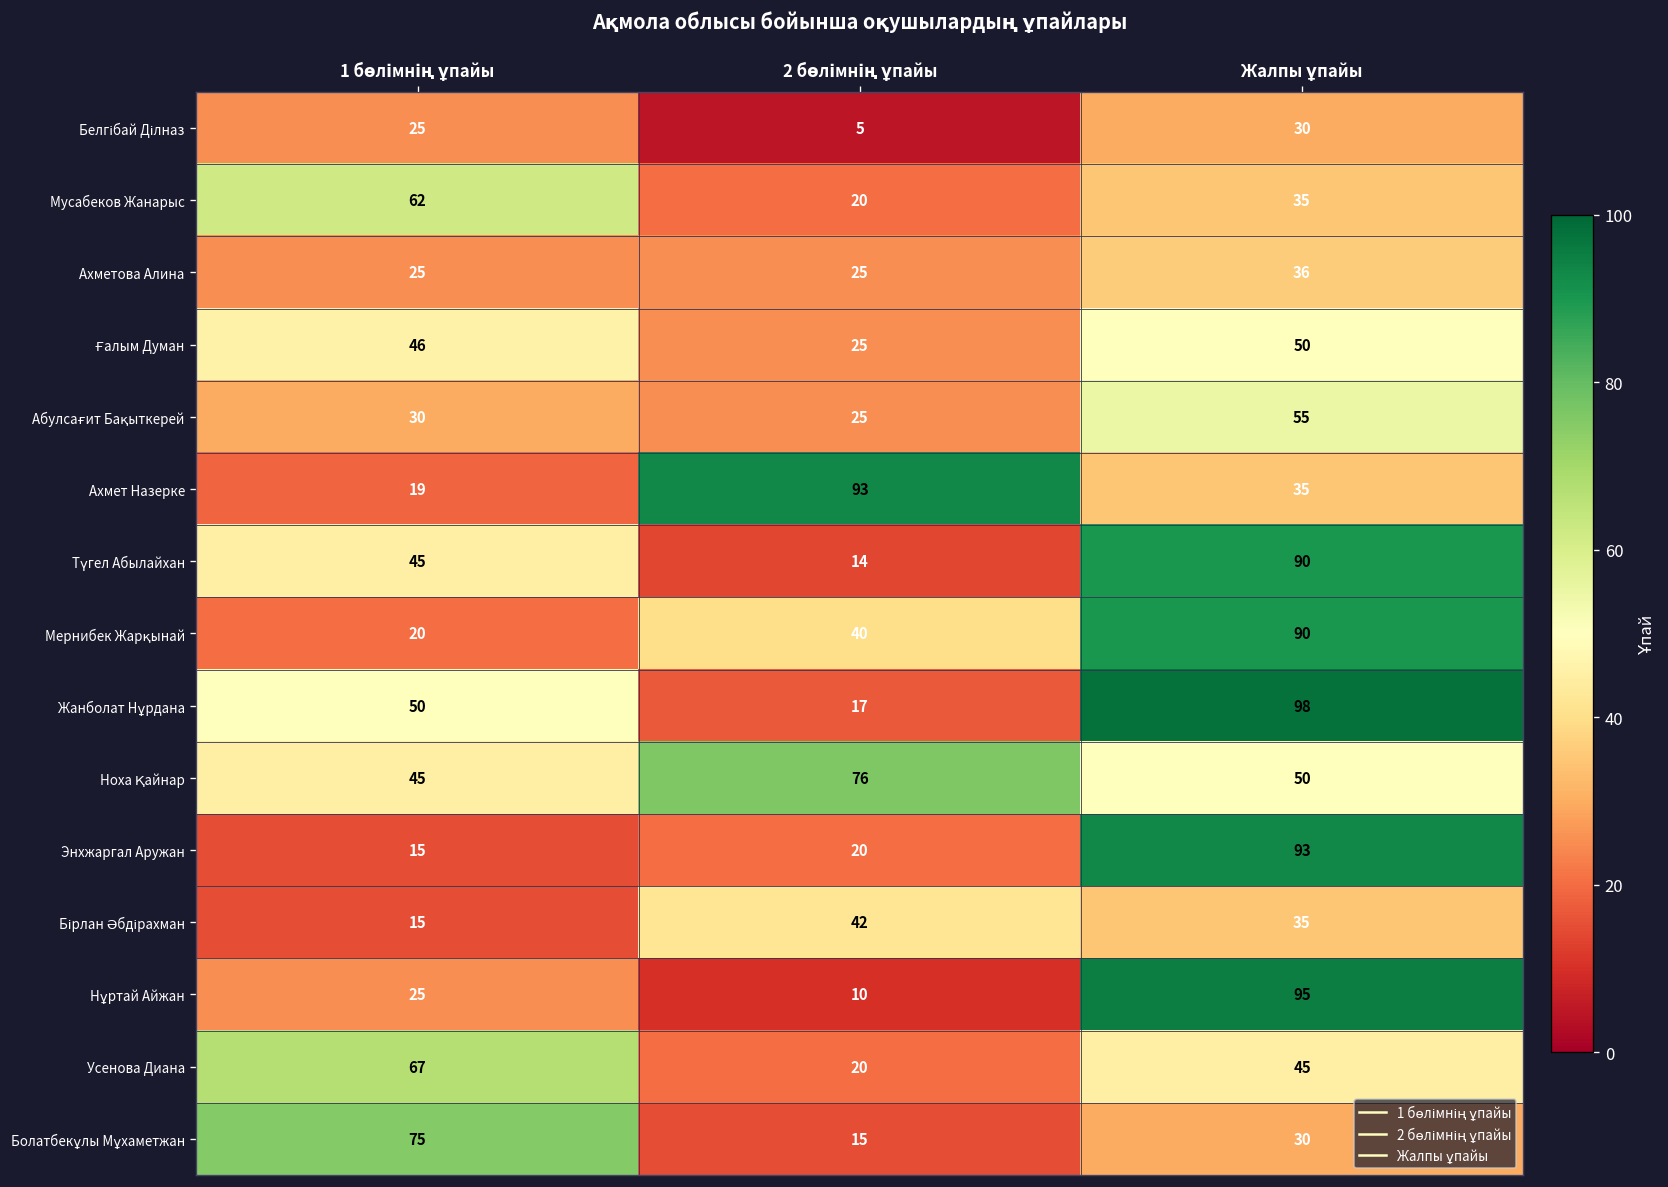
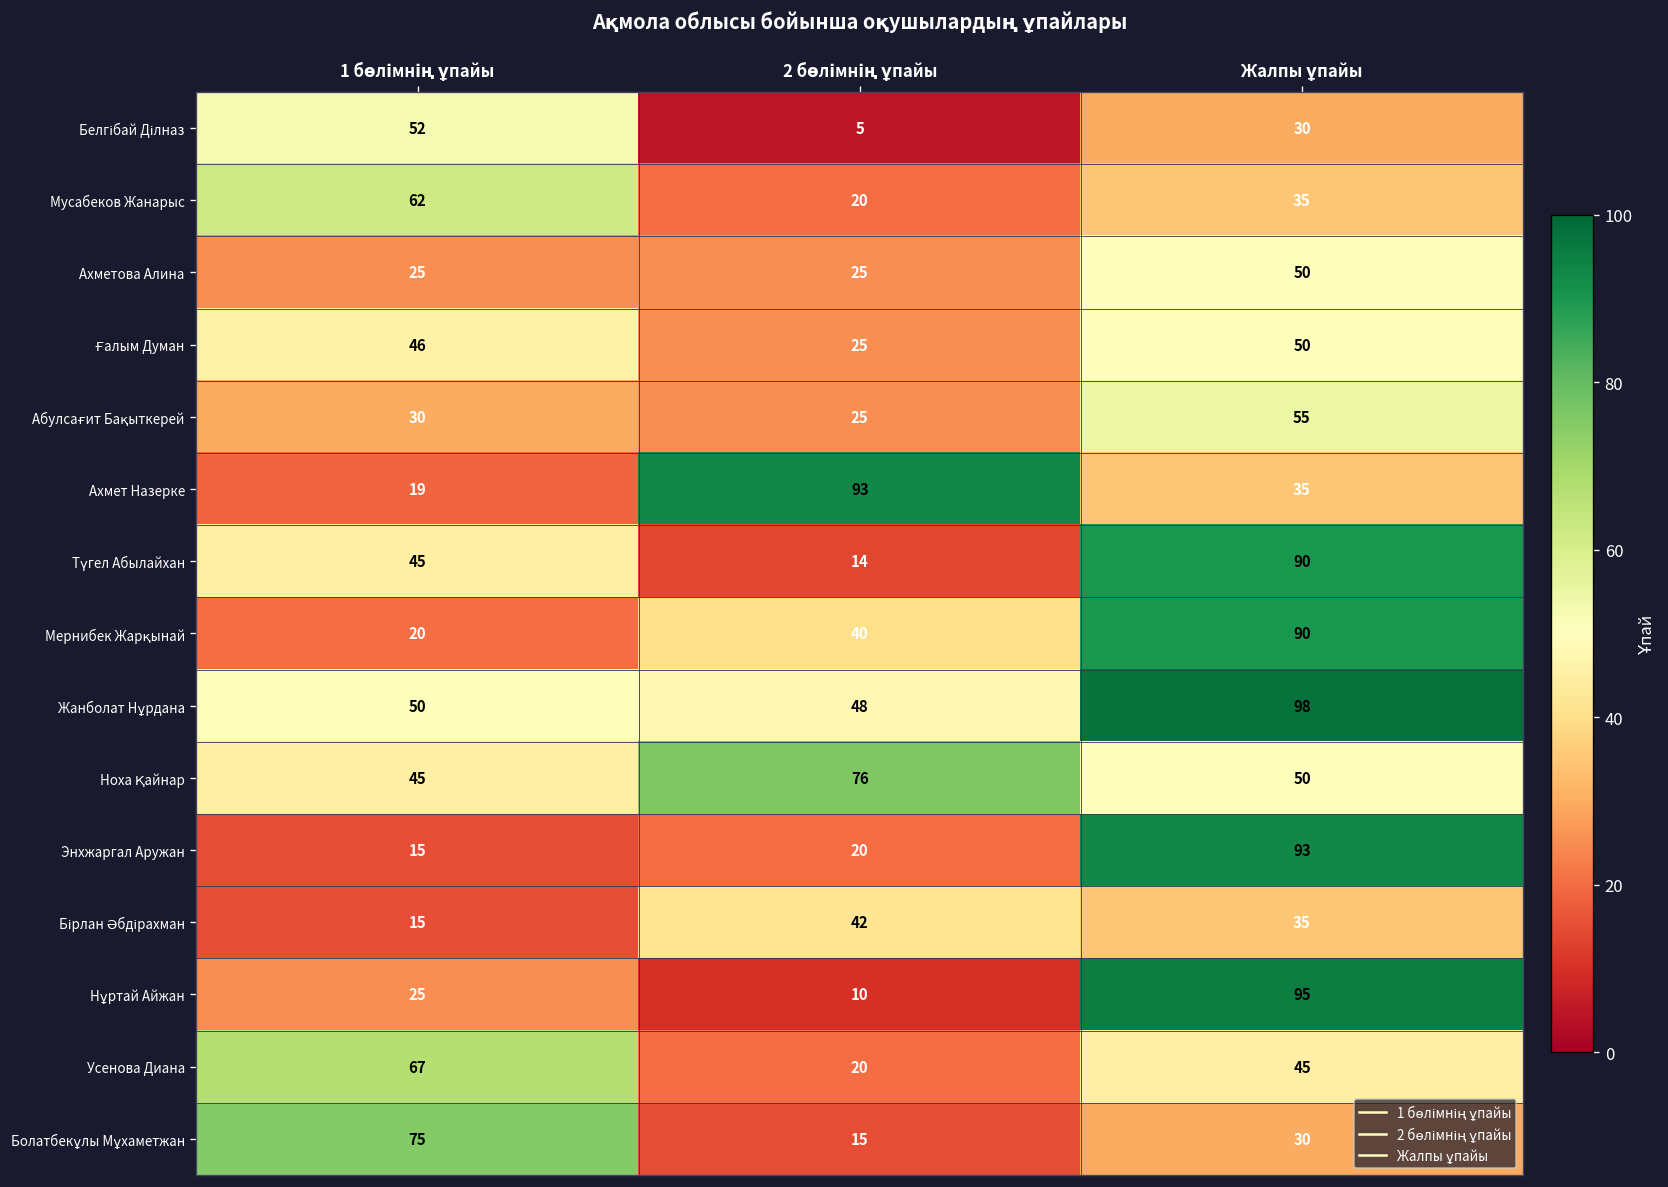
Белгібай Ділназ, 1 бөлімнің ұпайы: 25 -> 52
Ахметова Алина, Жалпы ұпайы: 36 -> 50
Жанболат Нұрдана, 2 бөлімнің ұпайы: 17 -> 48
